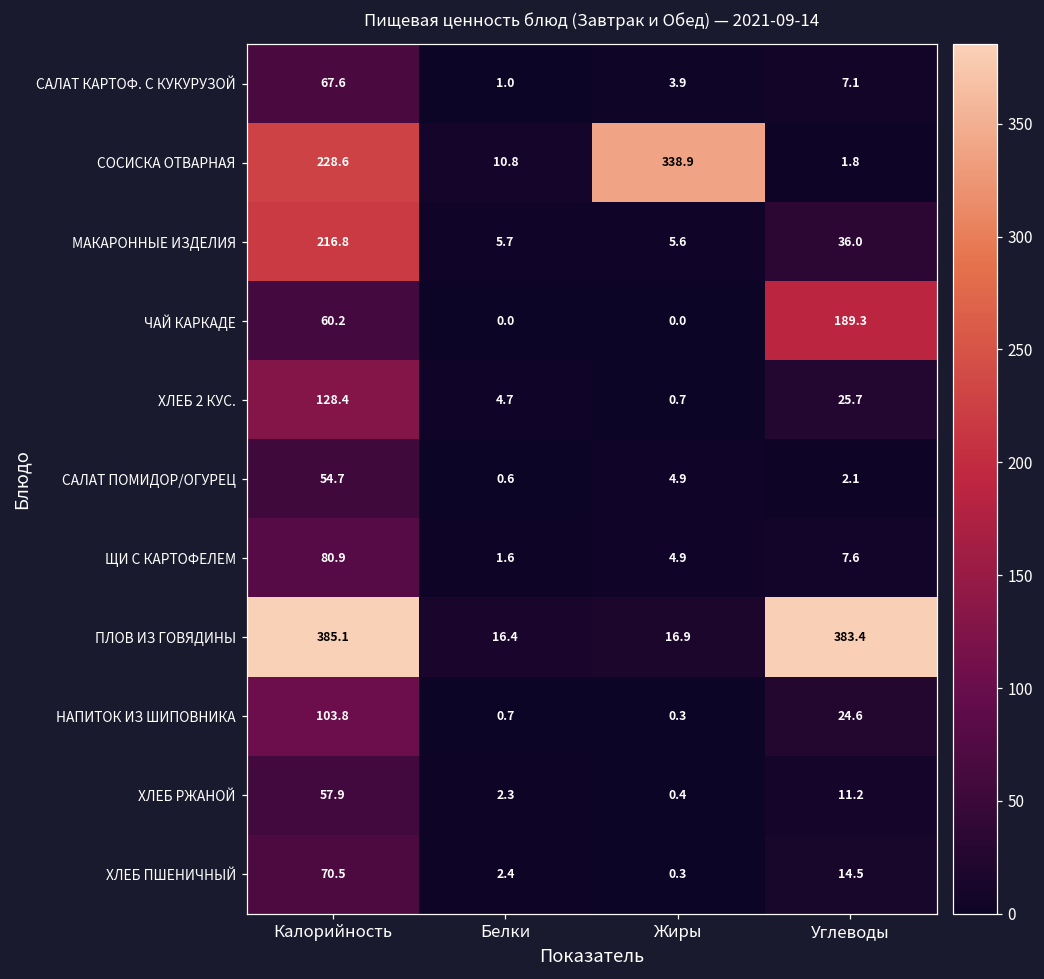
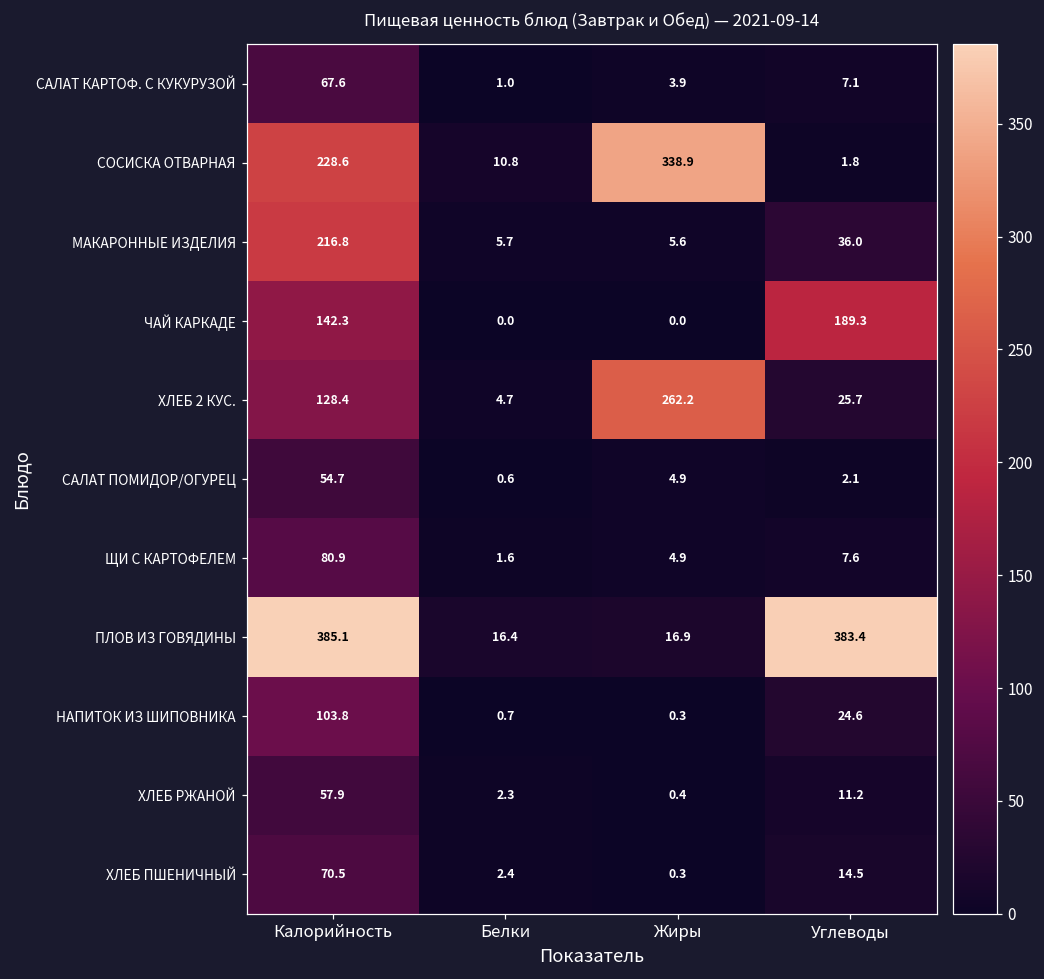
ЧАЙ КАРКАДЕ, Калорийность: 60.2 -> 142.3
ХЛЕБ 2 КУС., Жиры: 0.7 -> 262.2
